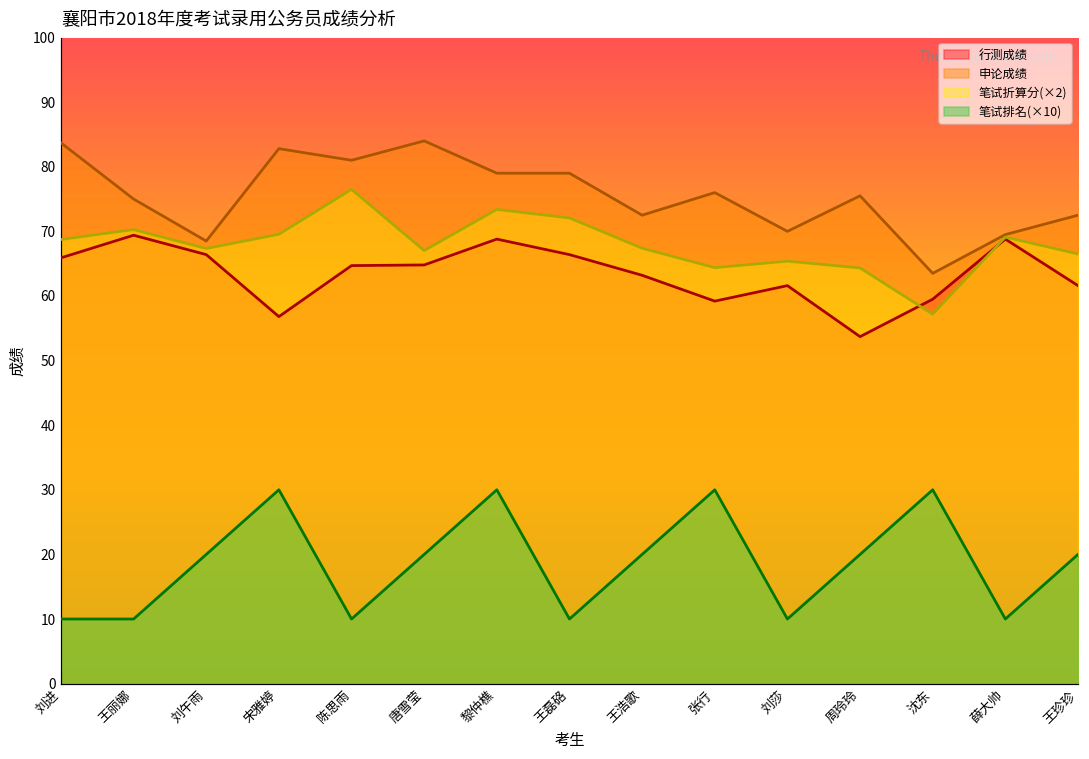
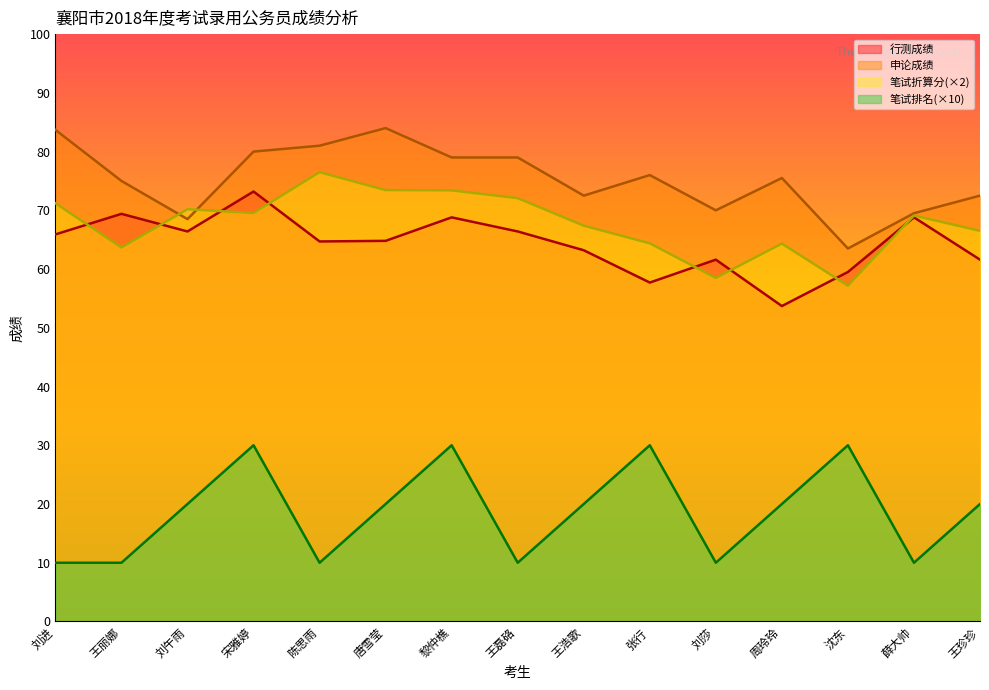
笔试折算分(×2), 刘进: 69 -> 71
笔试折算分(×2), 王丽娜: 70 -> 64
笔试折算分(×2), 刘午雨: 67 -> 70
行测成绩, 宋雅婷: 57 -> 73
申论成绩, 宋雅婷: 83 -> 80
笔试折算分(×2), 唐雪莹: 67 -> 73
行测成绩, 张行: 59 -> 58
笔试折算分(×2), 刘莎: 65 -> 59
